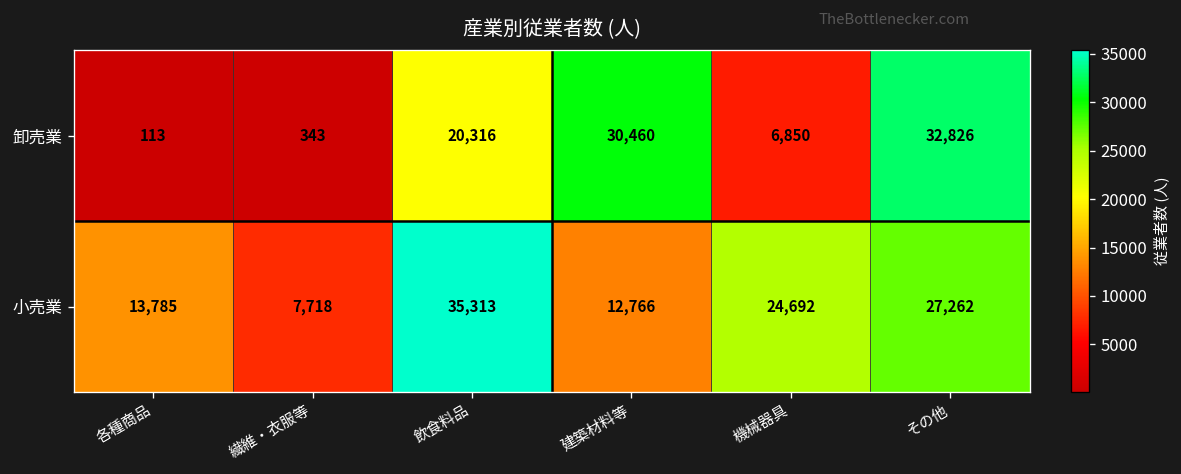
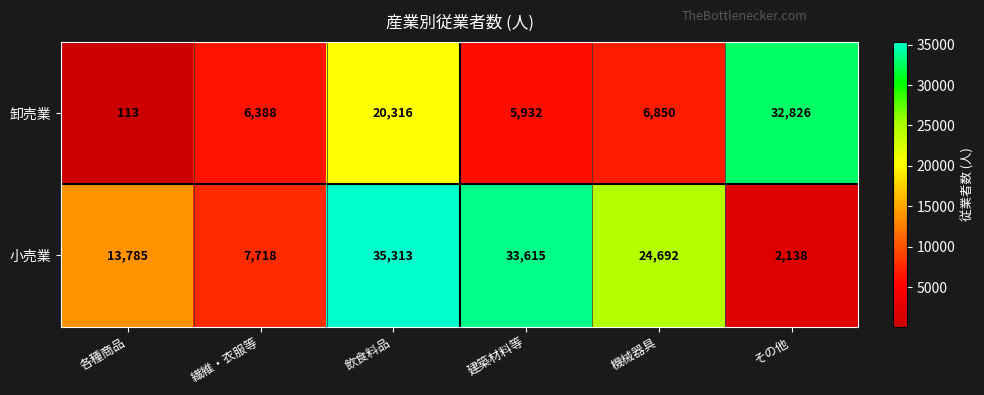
卸売業, 繊維・衣服等: 343 -> 6,388
卸売業, 建築材料等: 30,460 -> 5,932
小売業, 建築材料等: 12,766 -> 33,615
小売業, その他: 27,262 -> 2,138
